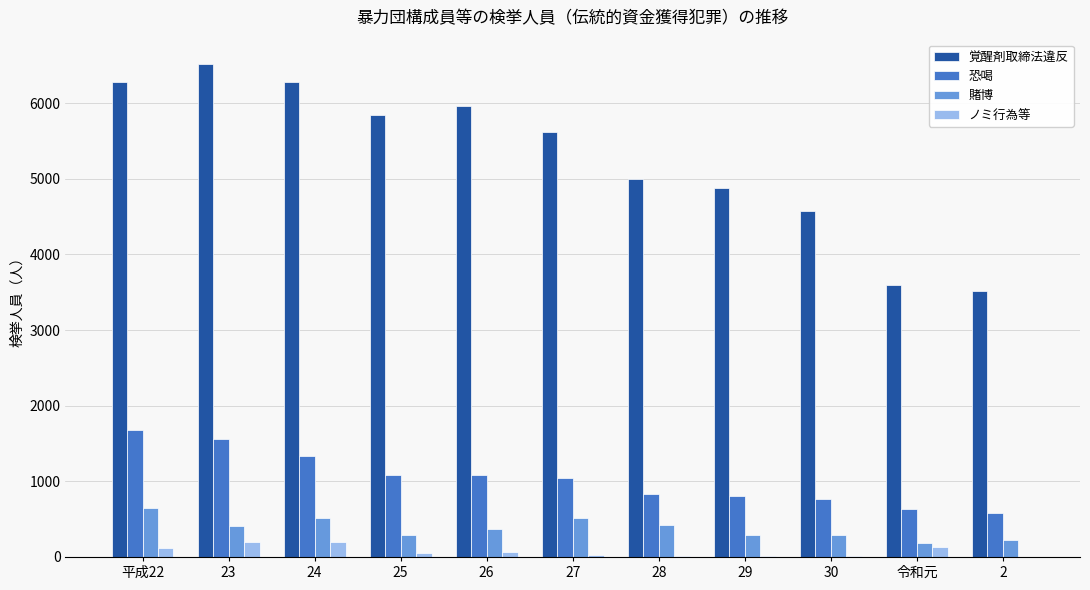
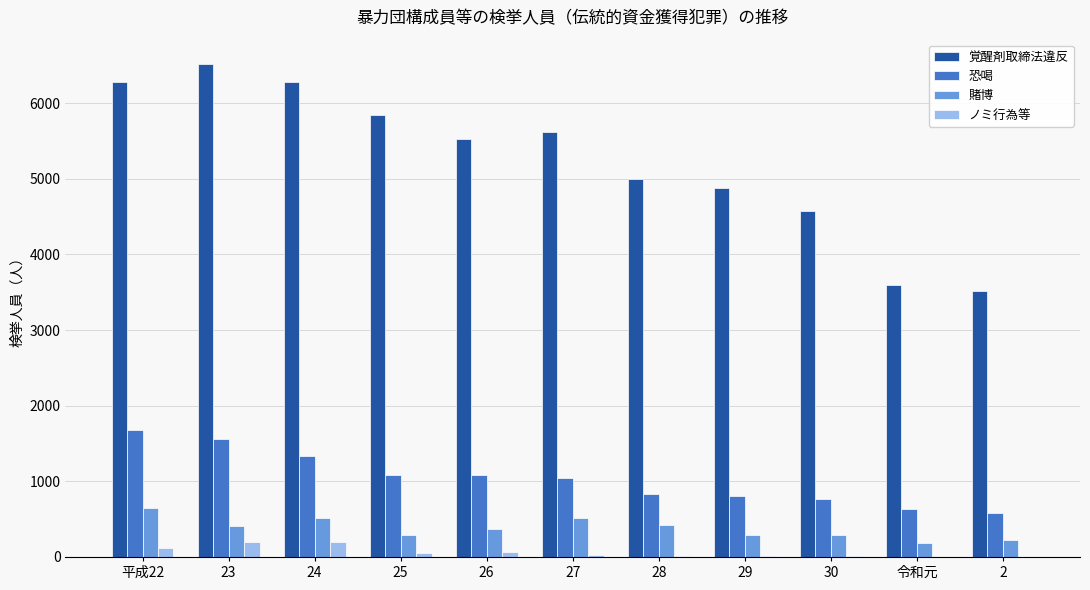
覚醒剤取締法違反, 26: 6000 -> 5500
ノミ行為等, 令和元: 100 -> 0
